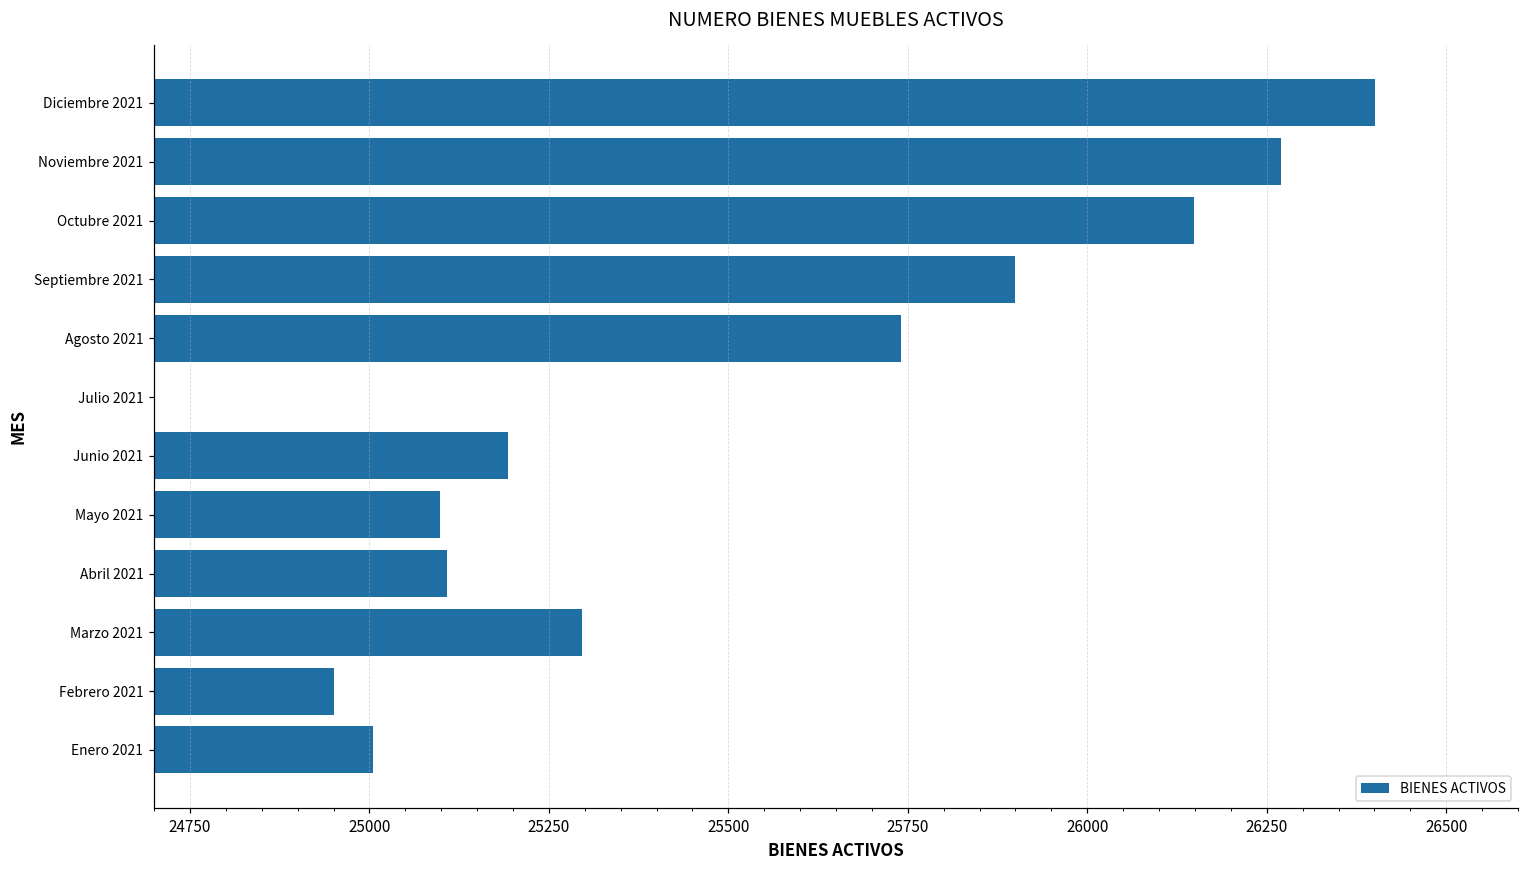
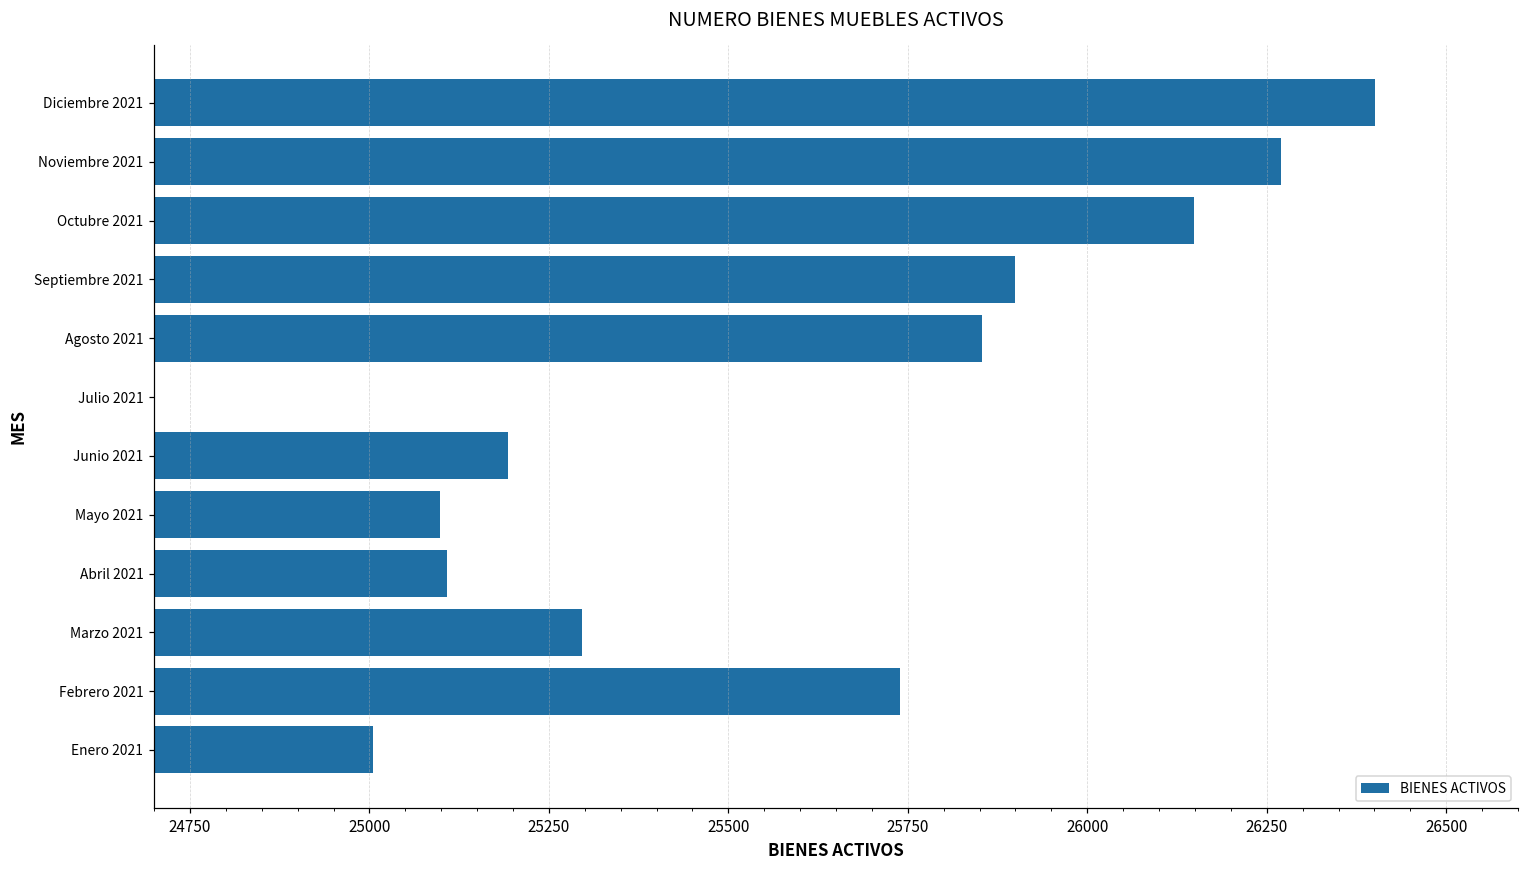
Agosto 2021: 25740 -> 25850
Febrero 2021: 24950 -> 25740
